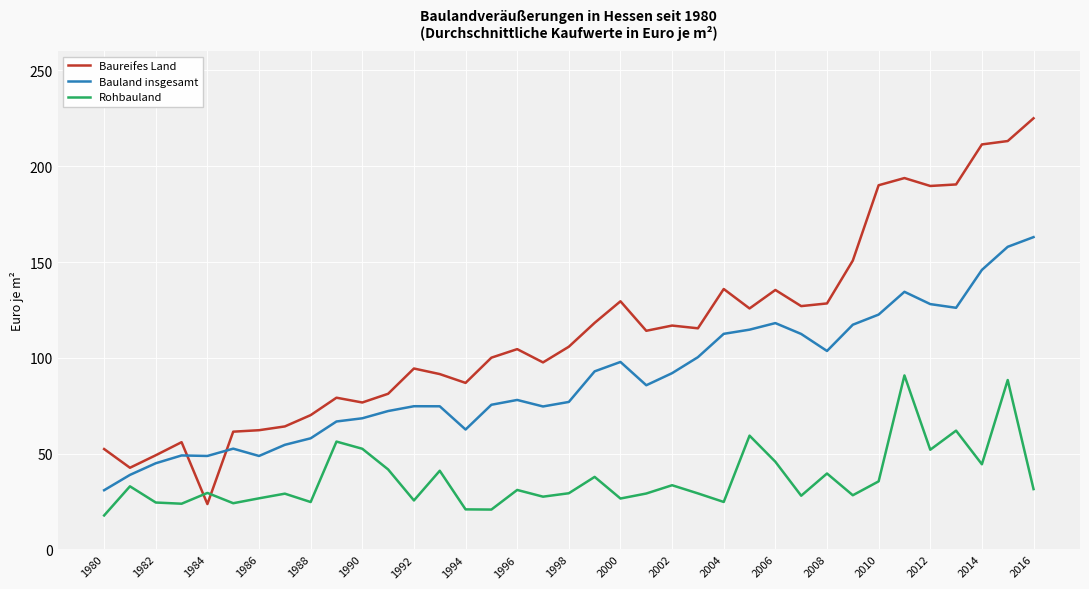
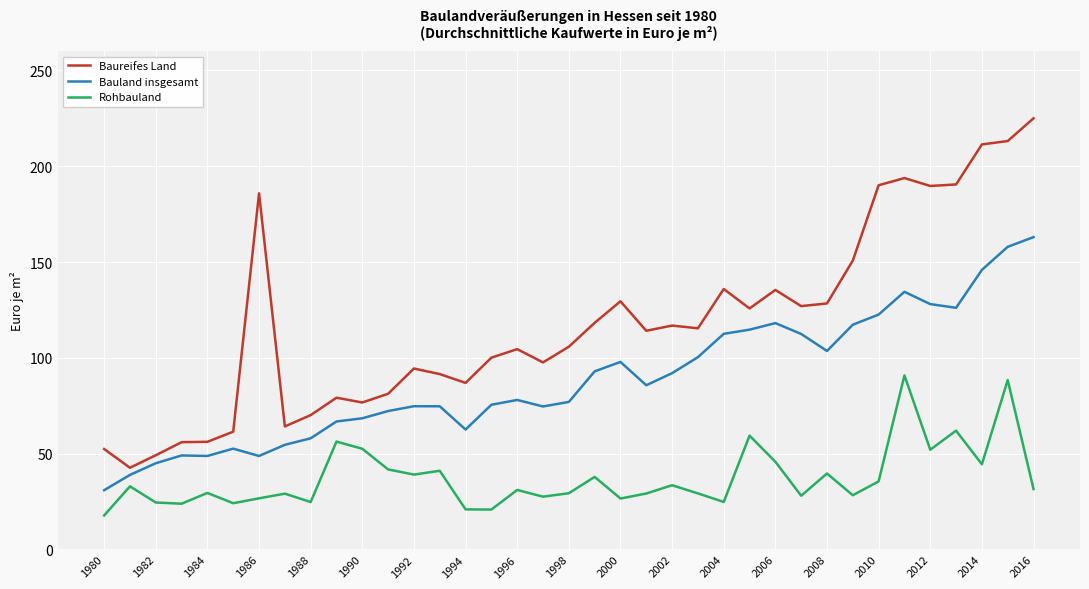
Baureifes Land, 1984: 24 -> 56
Baureifes Land, 1986: 62 -> 186
Rohbauland, 1992: 26 -> 39
